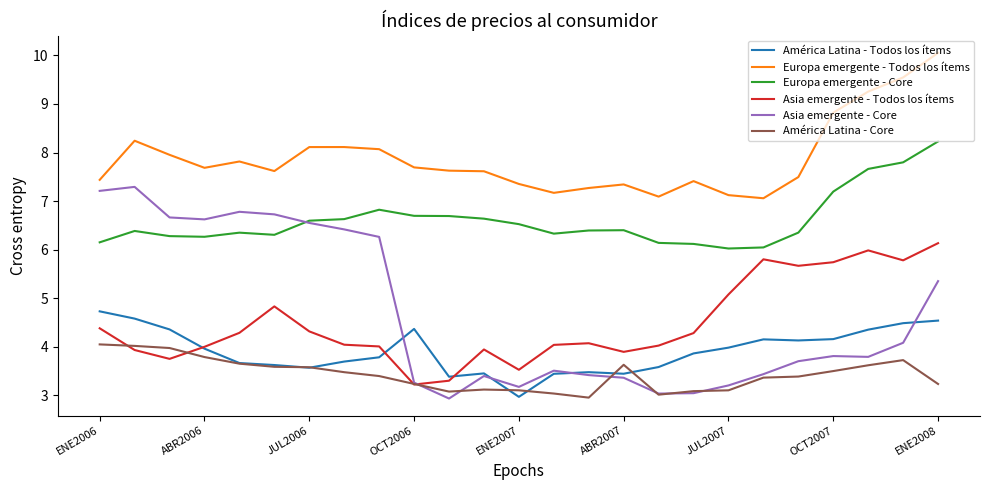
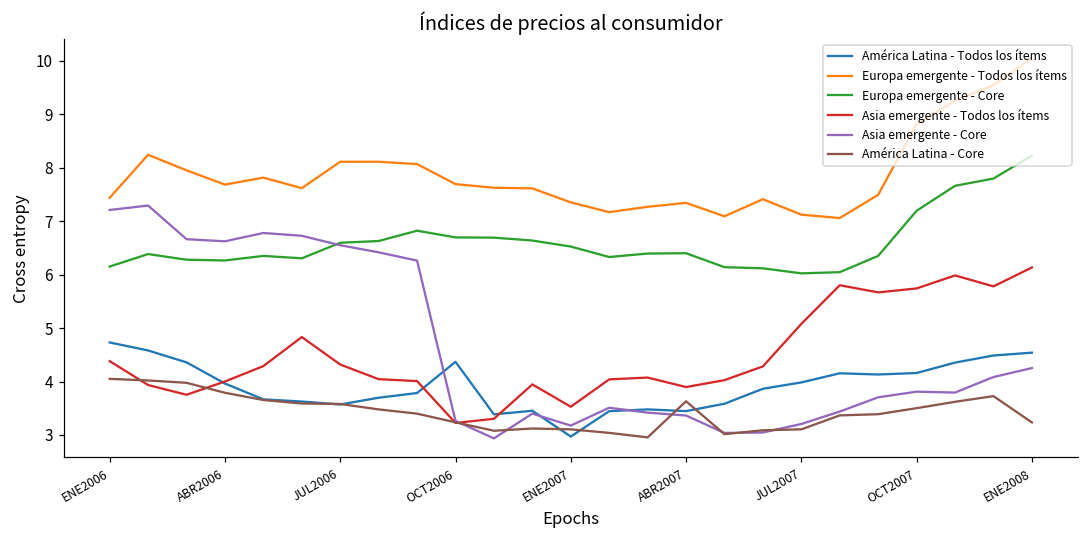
Asia emergente - Core, ENE2008: 5.4 -> 4.3
